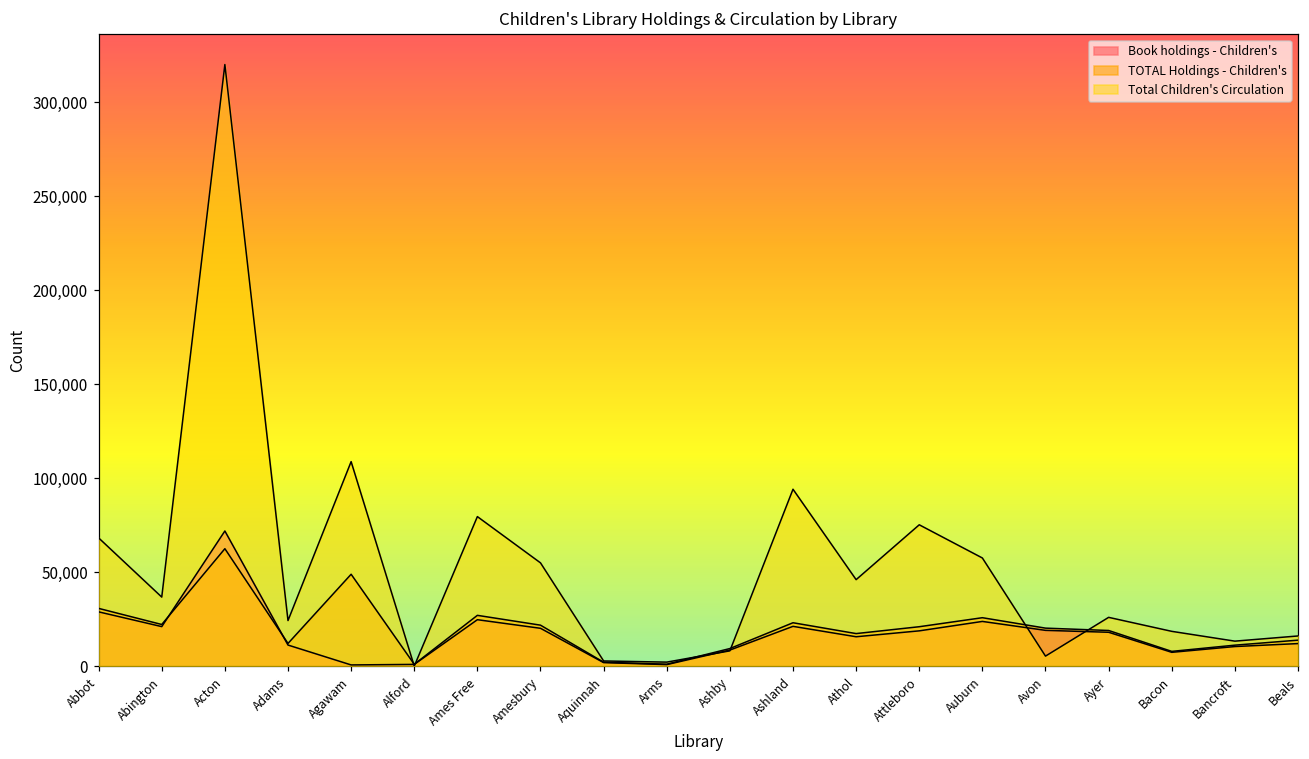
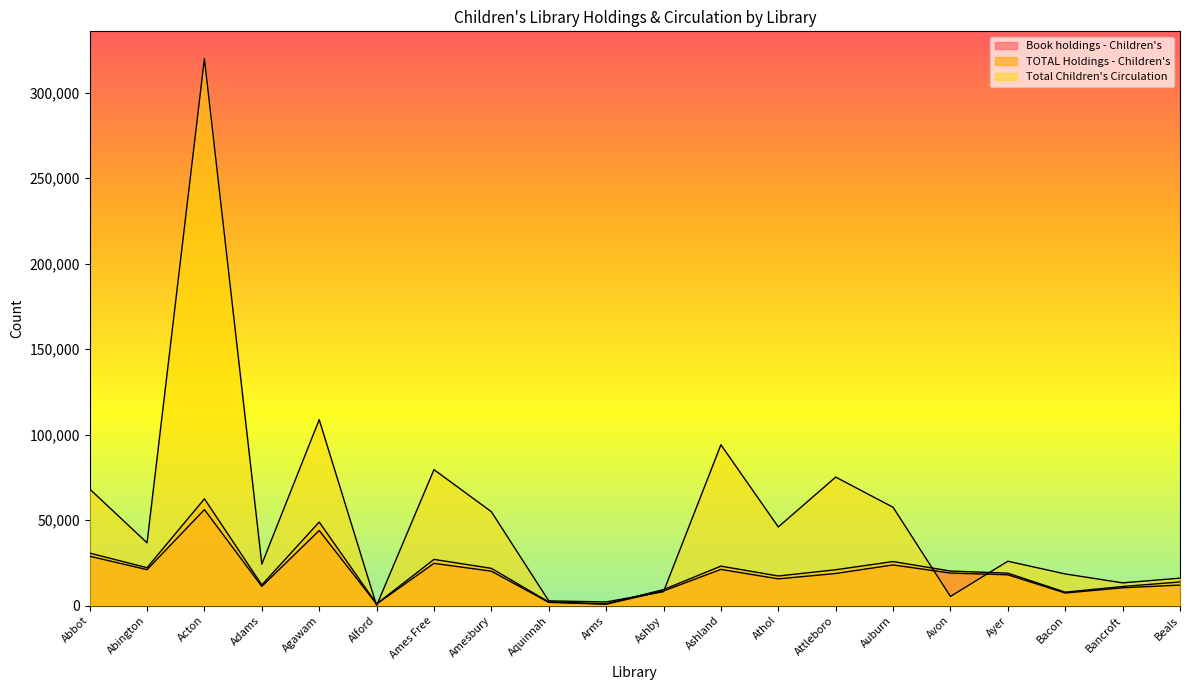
Book holdings - Children's, Acton: 72,000 -> 56,000
Book holdings - Children's, Agawam: 1,000 -> 44,000
